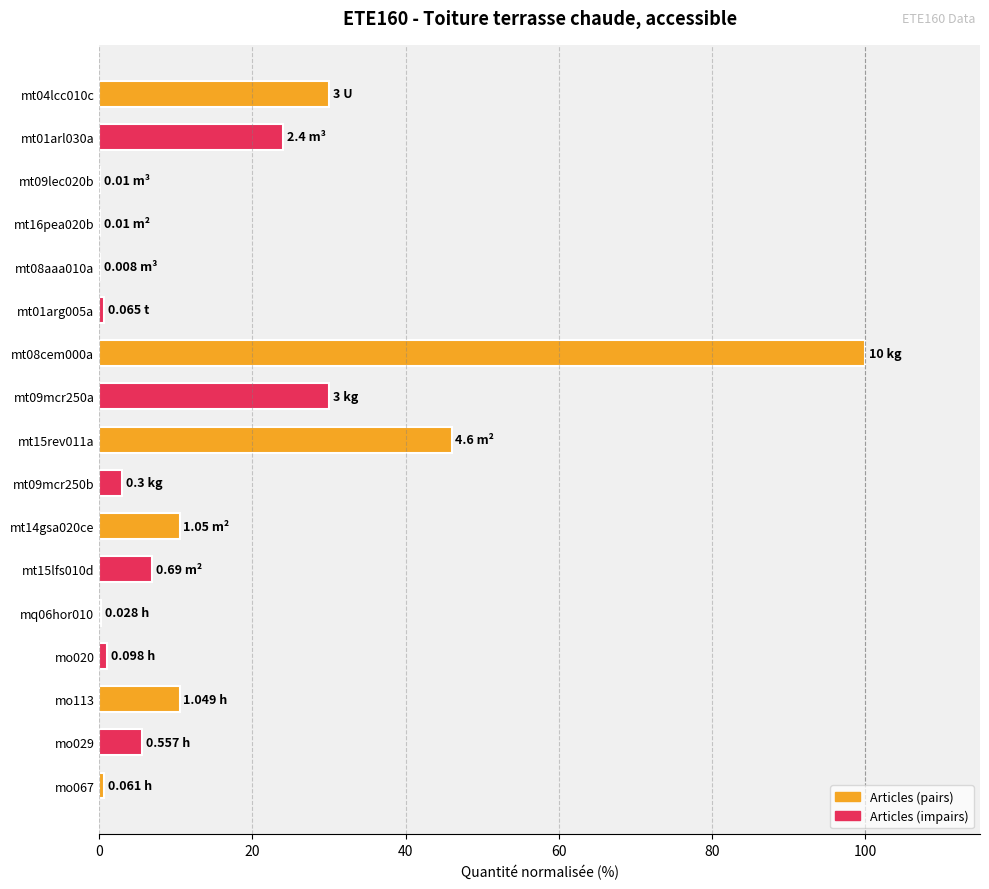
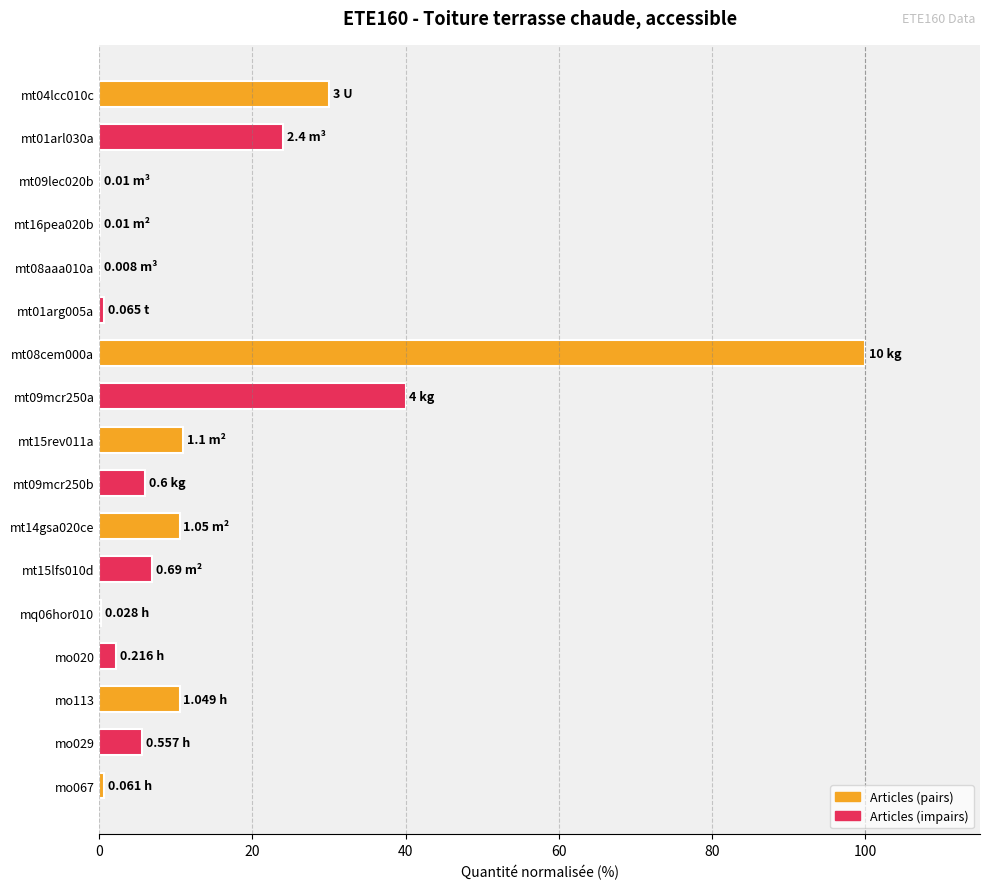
mt09mcr250a: 3 -> 4
mt15rev011a: 4.6 -> 1.1
mt09mcr250b: 0.3 -> 0.6
mo020: 0.098 -> 0.216
